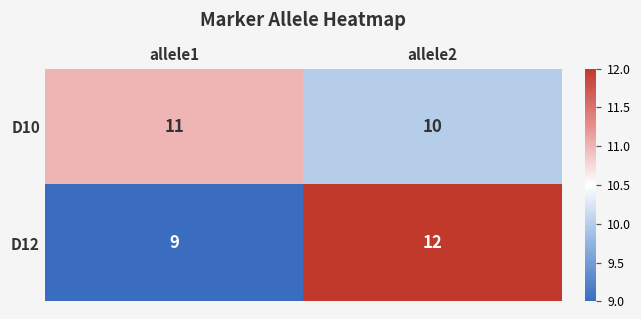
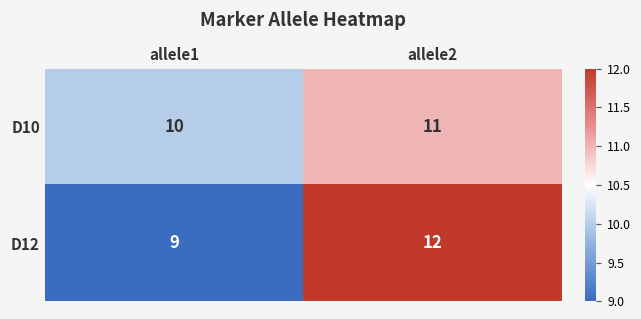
D10, allele1: 11 -> 10
D10, allele2: 10 -> 11
